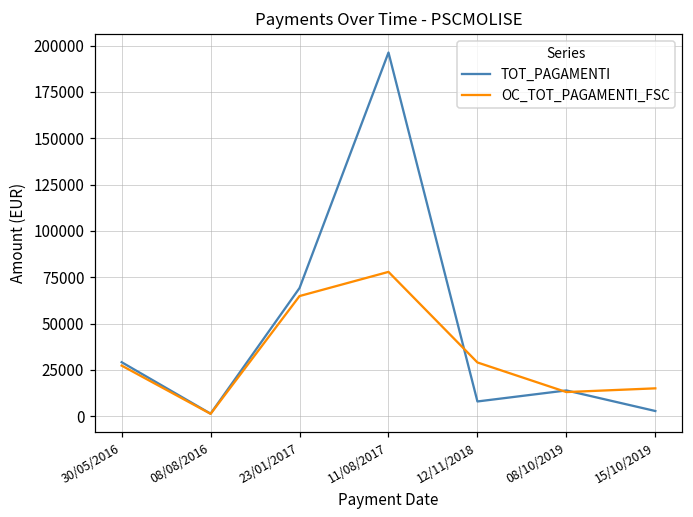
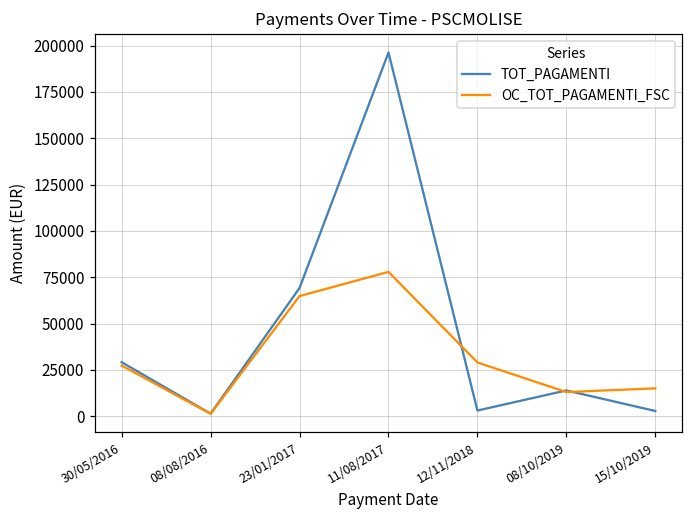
TOT_PAGAMENTI, 12/11/2018: 8000 -> 3000
